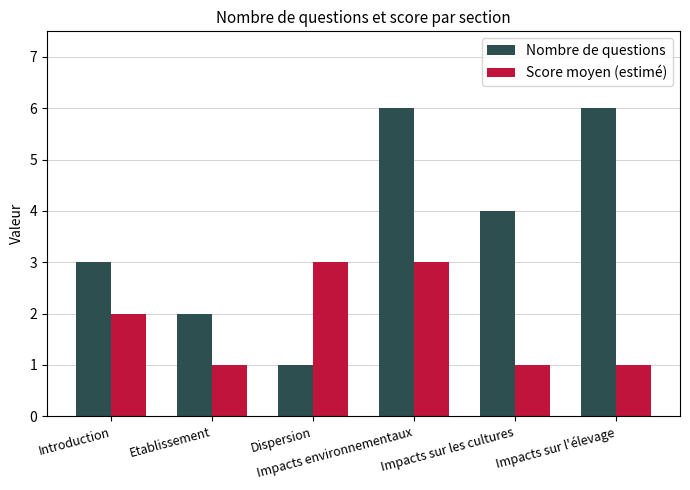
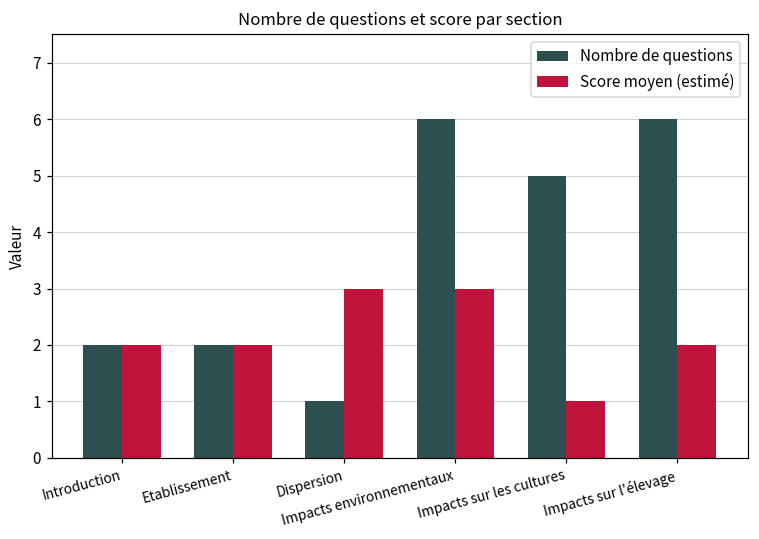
Nombre de questions, Introduction: 3 -> 2
Score moyen (estimé), Etablissement: 1 -> 2
Nombre de questions, Impacts sur les cultures: 4 -> 5
Score moyen (estimé), Impacts sur l'élevage: 1 -> 2
